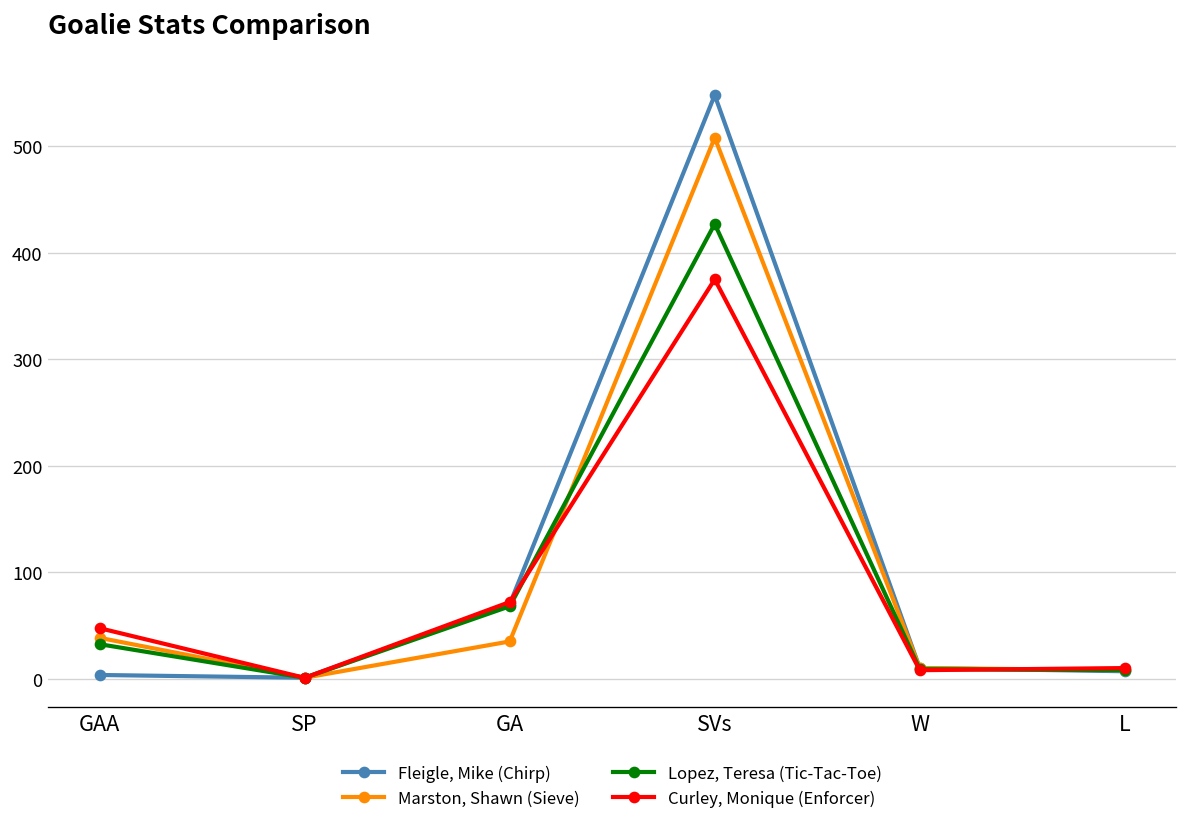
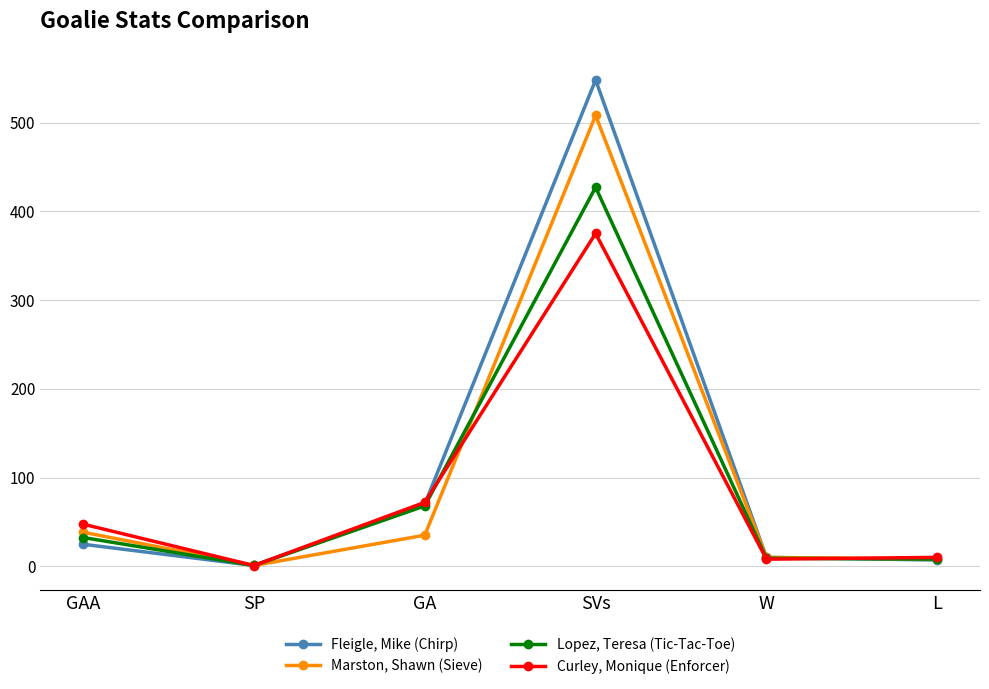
Fleigle, Mike (Chirp), GAA: 0 -> 20
